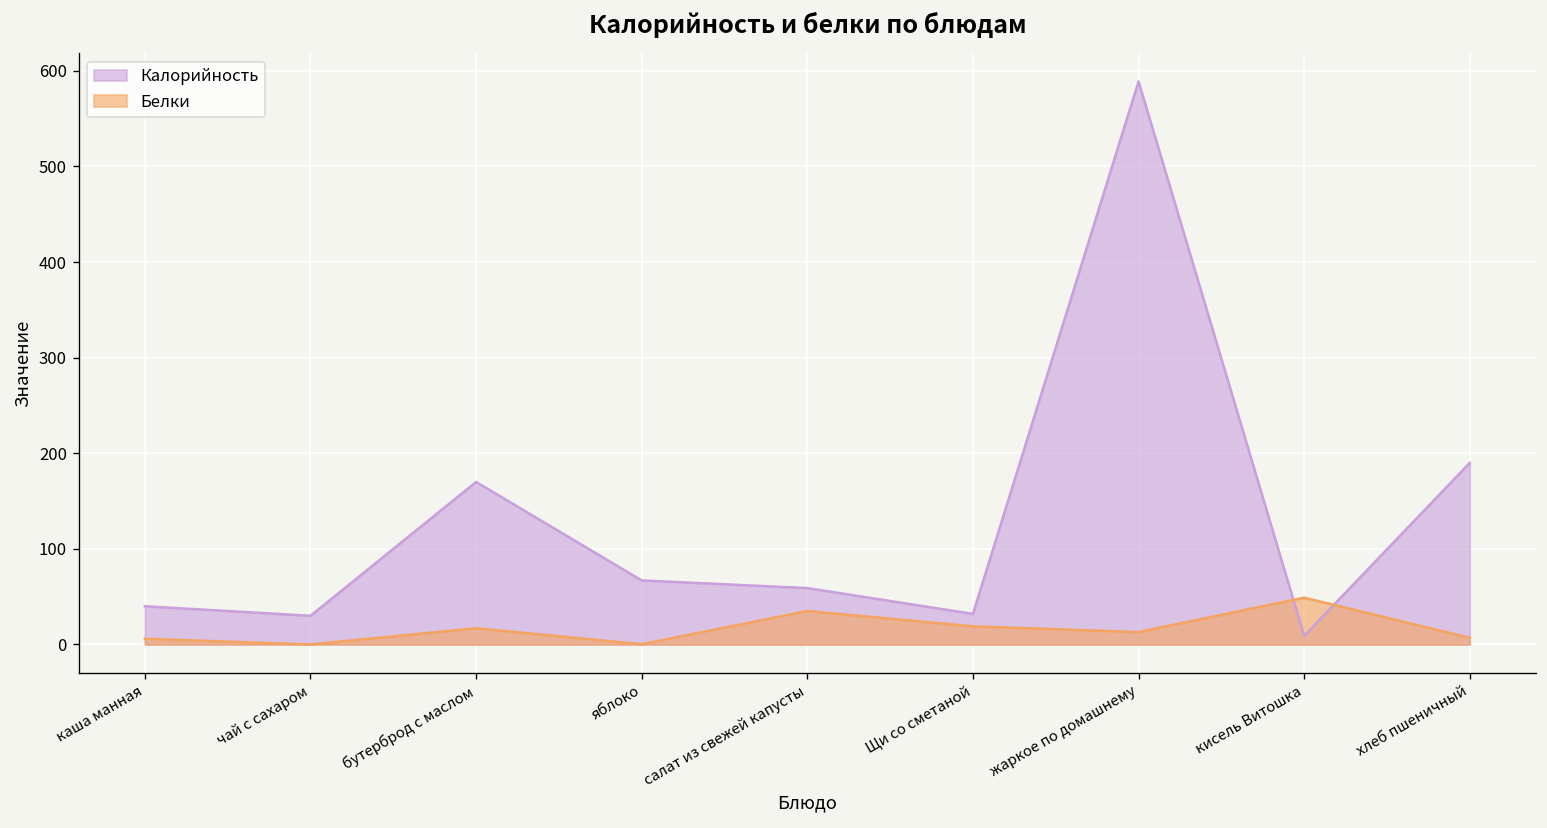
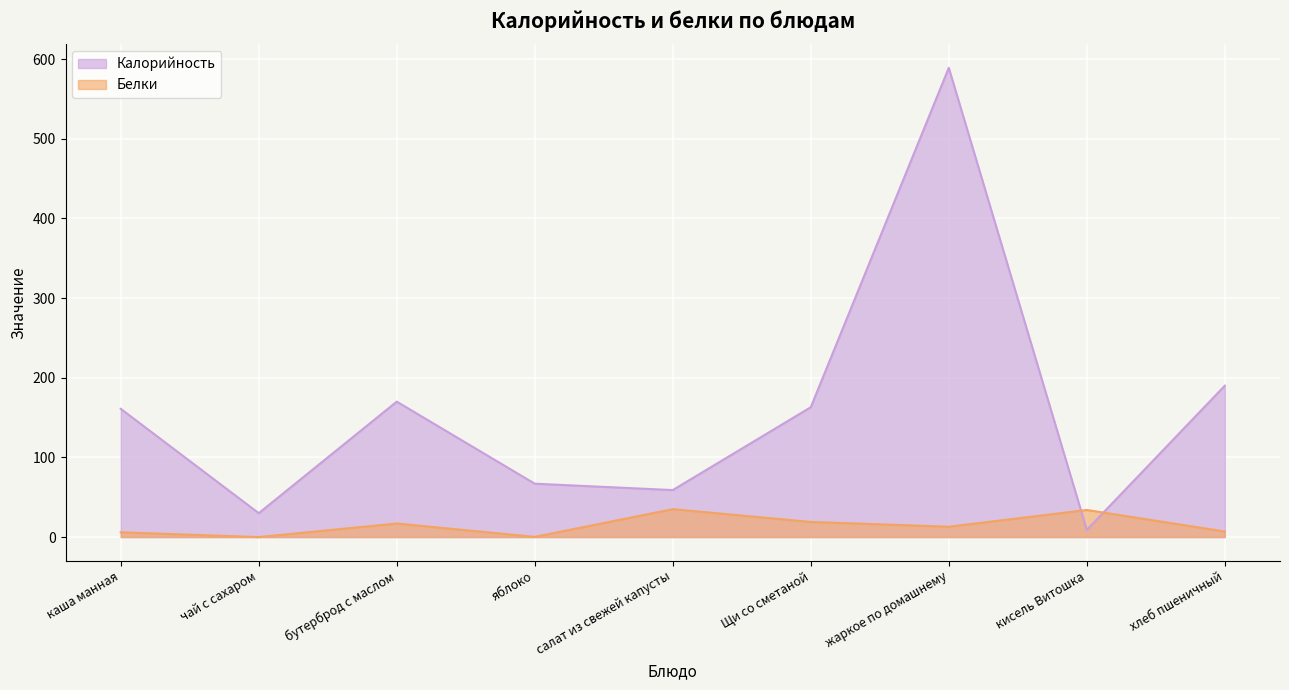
Калорийность, каша манная: 40 -> 160
Калорийность, Щи со сметаной: 30 -> 160
Белки, кисель Витошка: 50 -> 30
